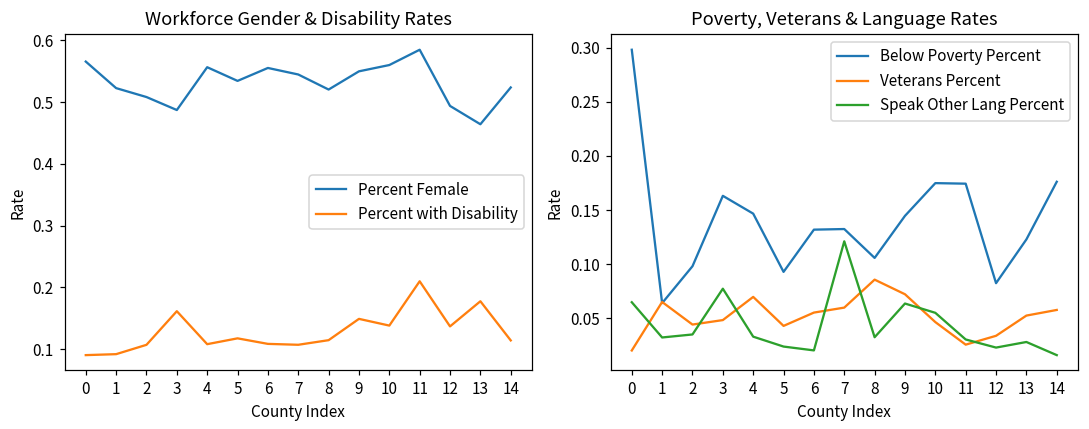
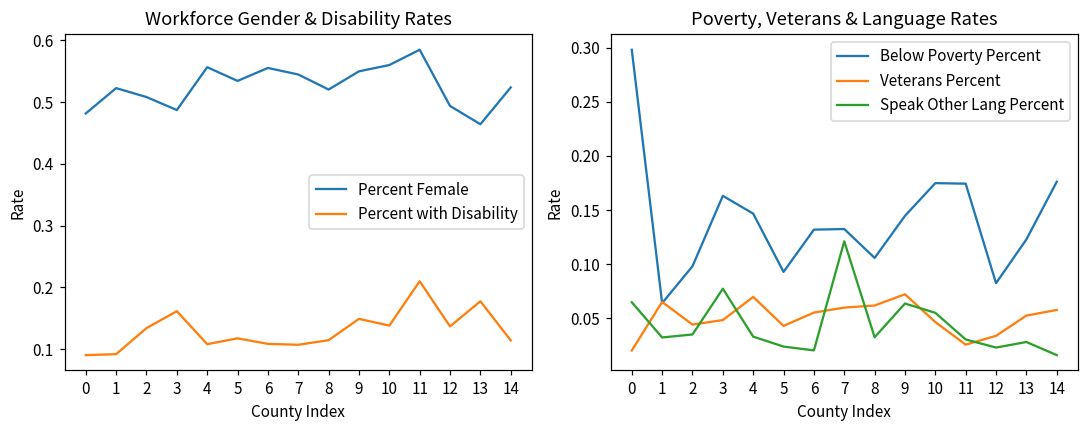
Workforce Gender & Disability Rates, Percent Female, 0: 0.57 -> 0.48
Workforce Gender & Disability Rates, Percent with Disability, 2: 0.11 -> 0.13
Poverty, Veterans & Language Rates, Veterans Percent, 8: 0.09 -> 0.06
